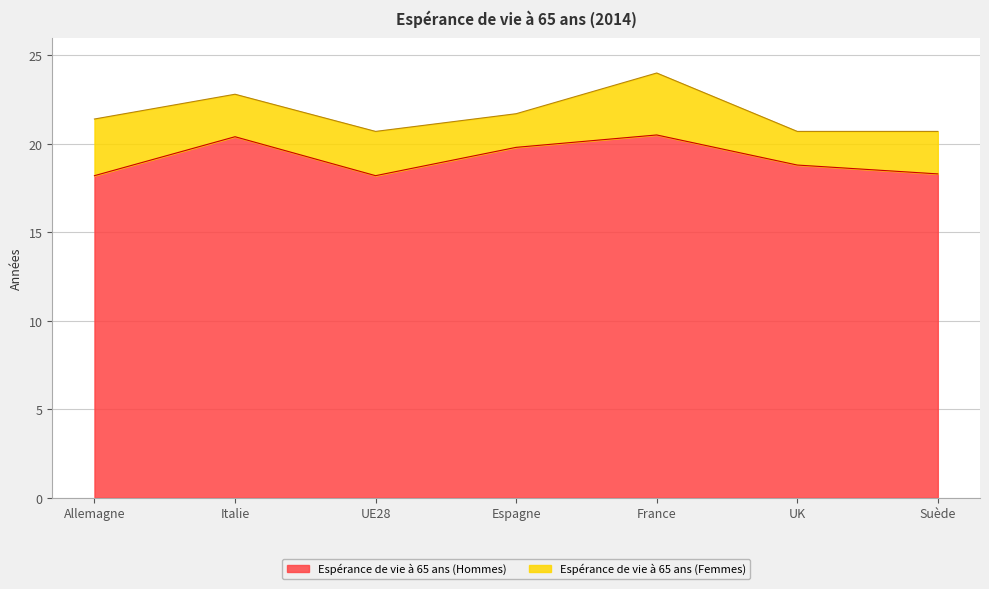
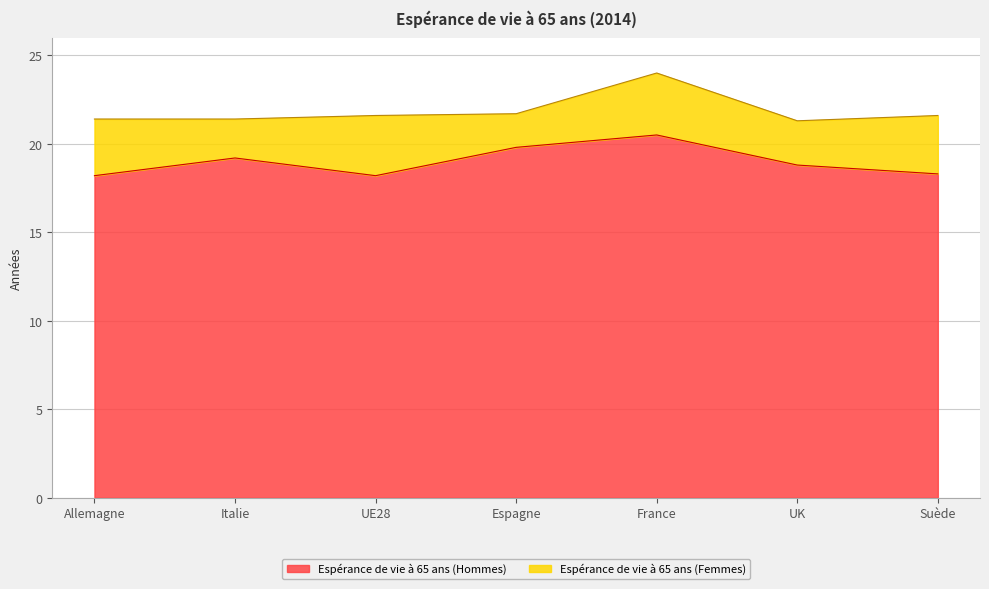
Espérance de vie à 65 ans (Hommes), Italie: 20.4 -> 19.2
Espérance de vie à 65 ans (Femmes), Italie: 22.8 -> 21.4
Espérance de vie à 65 ans (Femmes), UE28: 20.7 -> 21.6
Espérance de vie à 65 ans (Femmes), UK: 20.7 -> 21.3
Espérance de vie à 65 ans (Femmes), Suède: 20.7 -> 21.6
